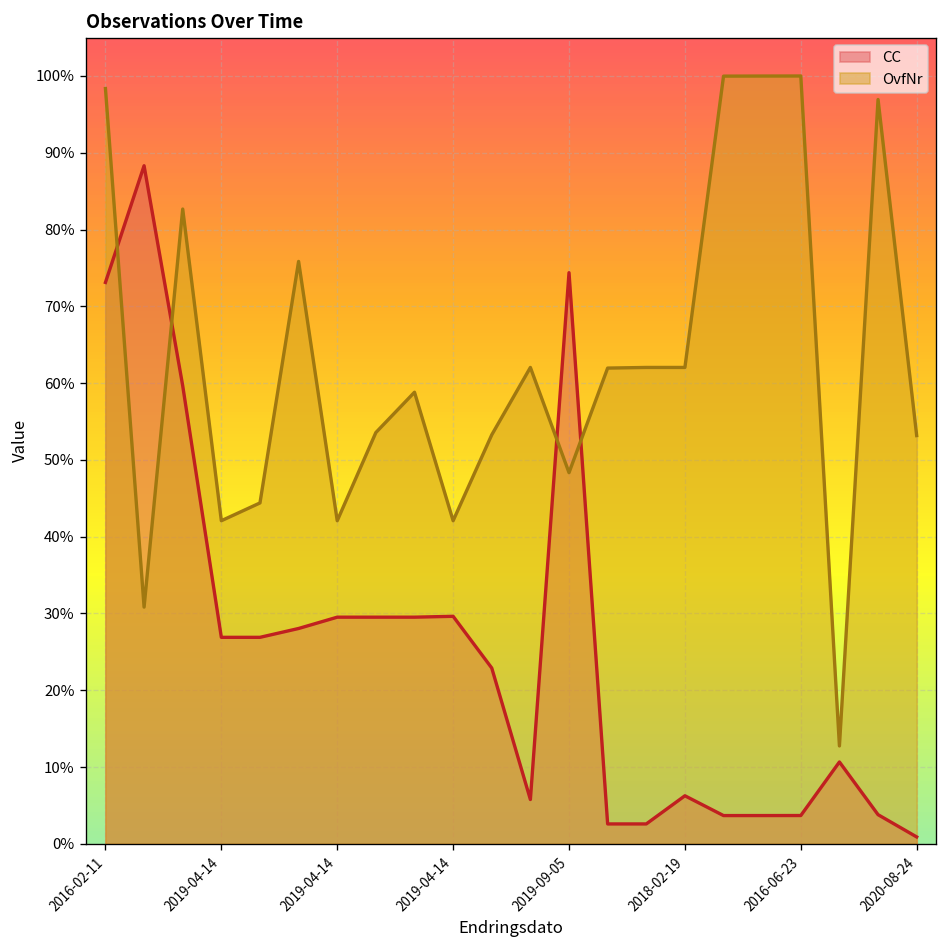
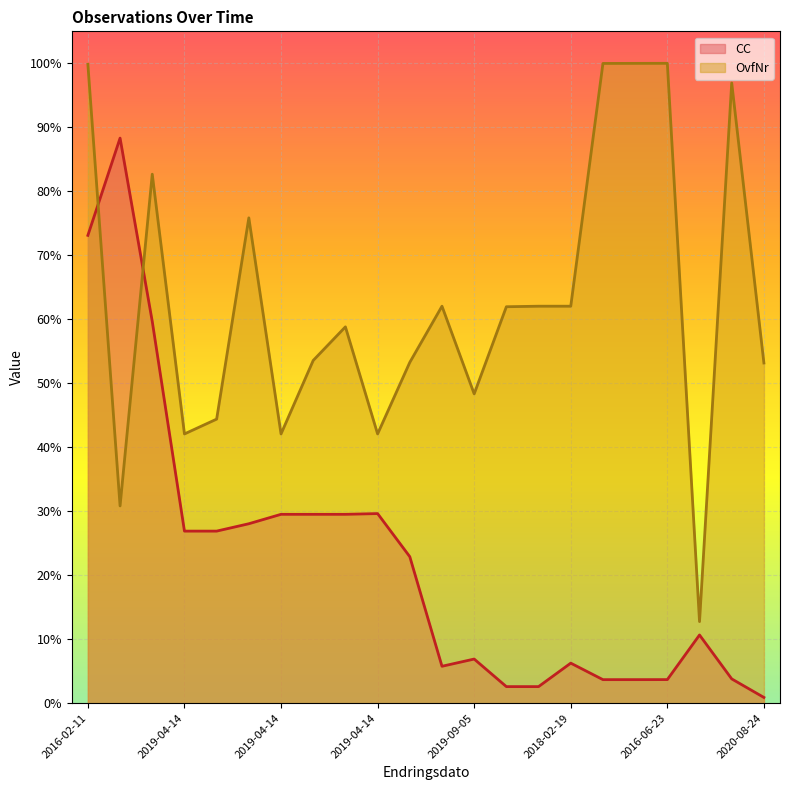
OvfNr, 2016-02-11: 98% -> 100%
CC, 2019-09-05: 74% -> 7%
